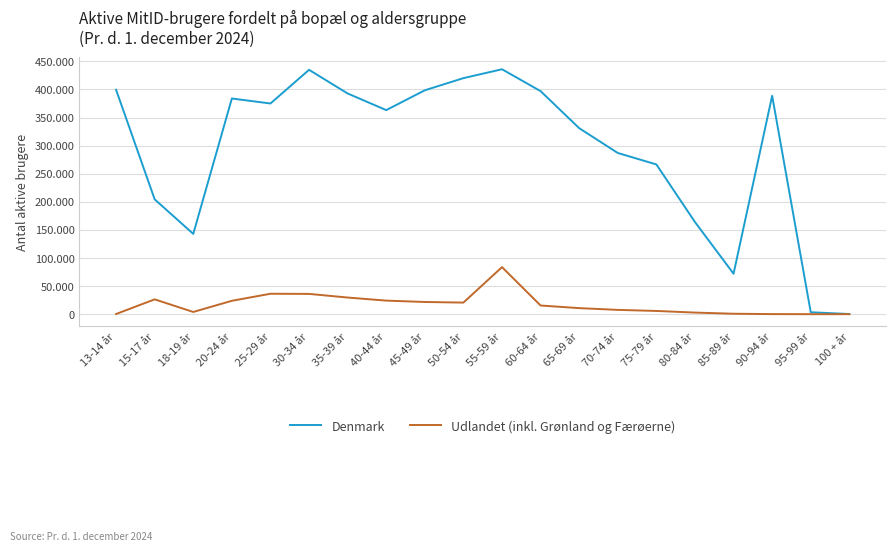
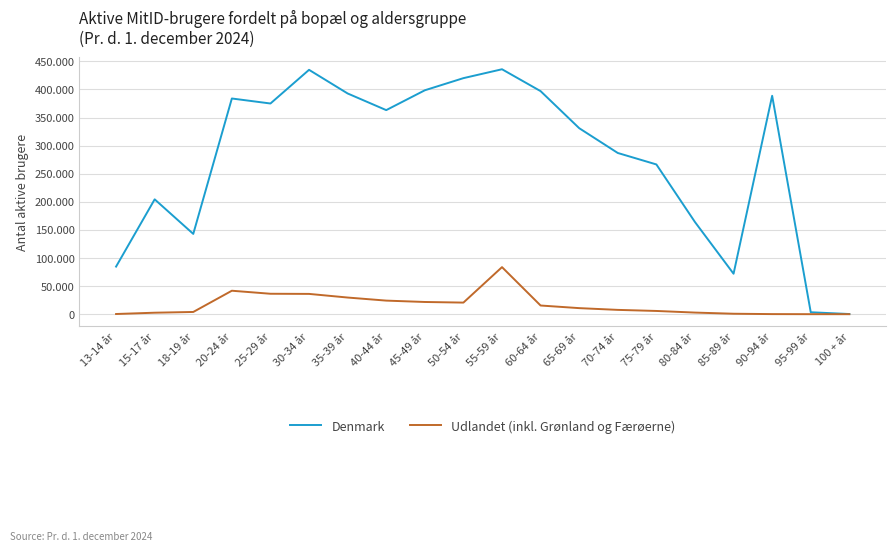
Denmark, 13-14 år: 400 -> 80
Udlandet (inkl. Grønland og Færøerne), 15-17 år: 30 -> 0
Udlandet (inkl. Grønland og Færøerne), 20-24 år: 20 -> 40
